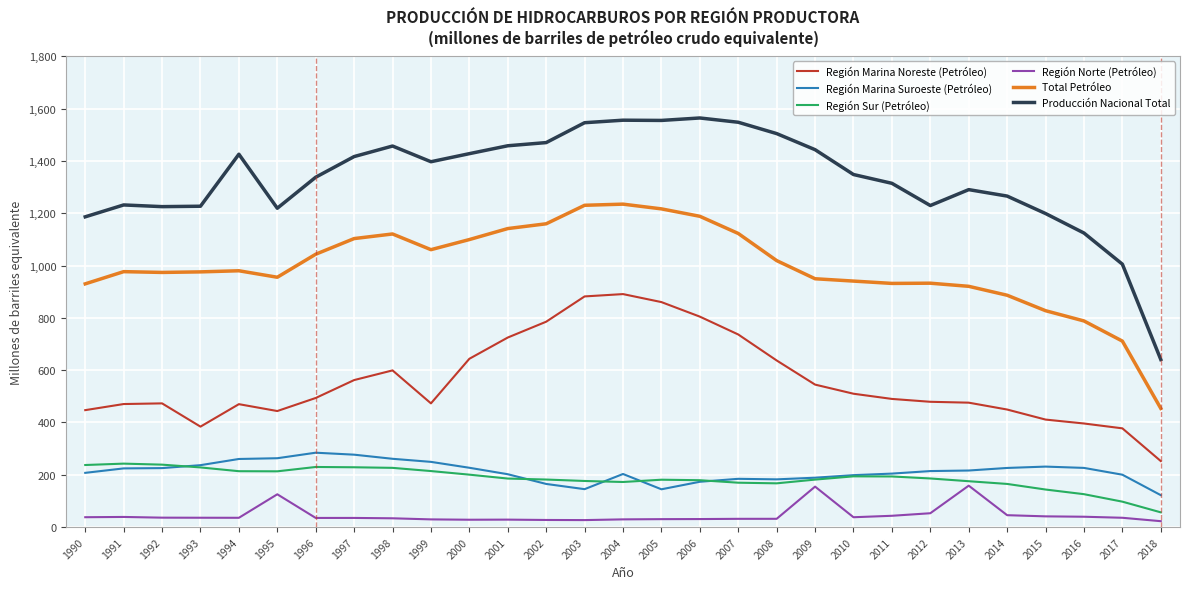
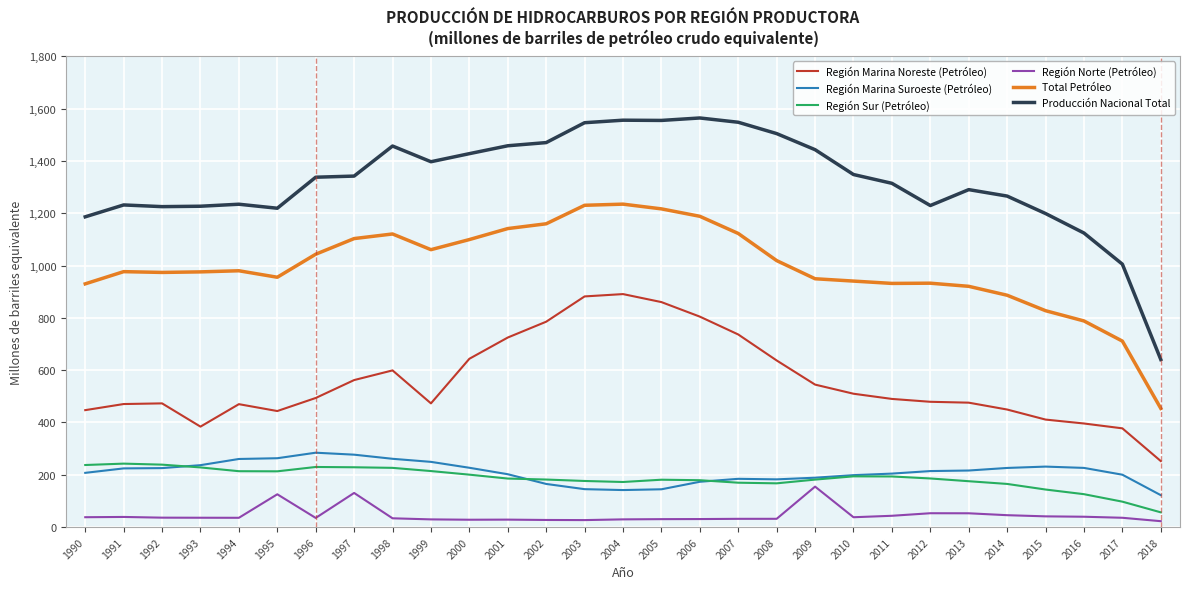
Producción Nacional Total, 1994: 1,430 -> 1,230
Región Norte (Petróleo), 1997: 40 -> 130
Producción Nacional Total, 1997: 1,420 -> 1,340
Región Marina Suroeste (Petróleo), 2004: 200 -> 140
Región Norte (Petróleo), 2013: 160 -> 50
